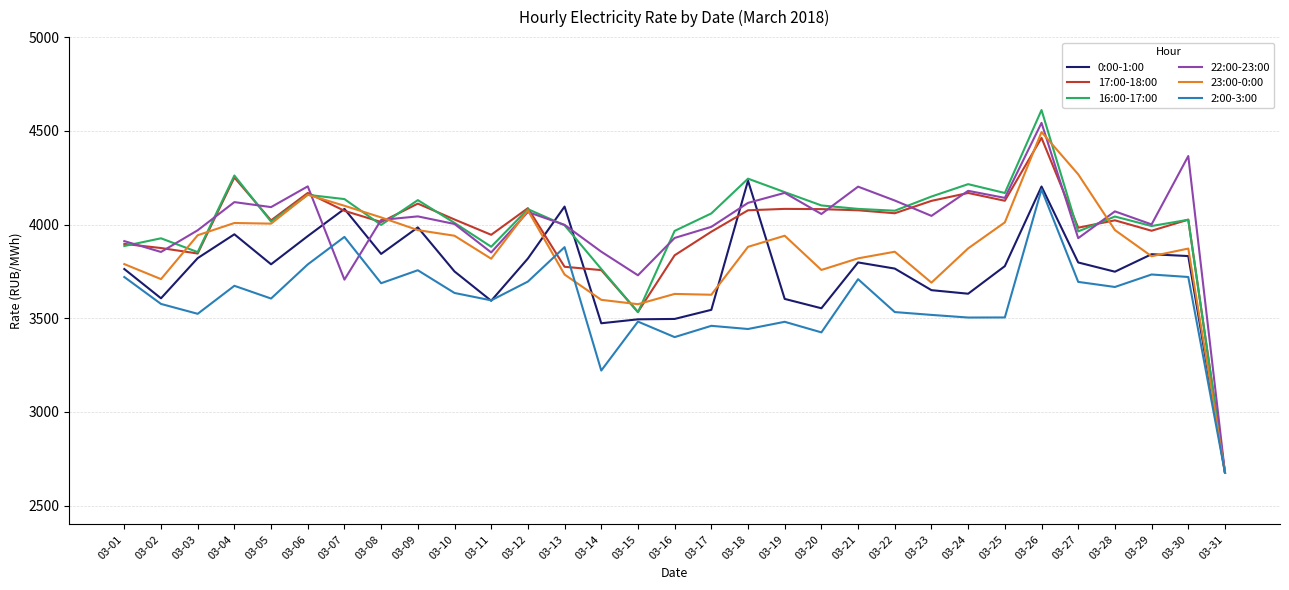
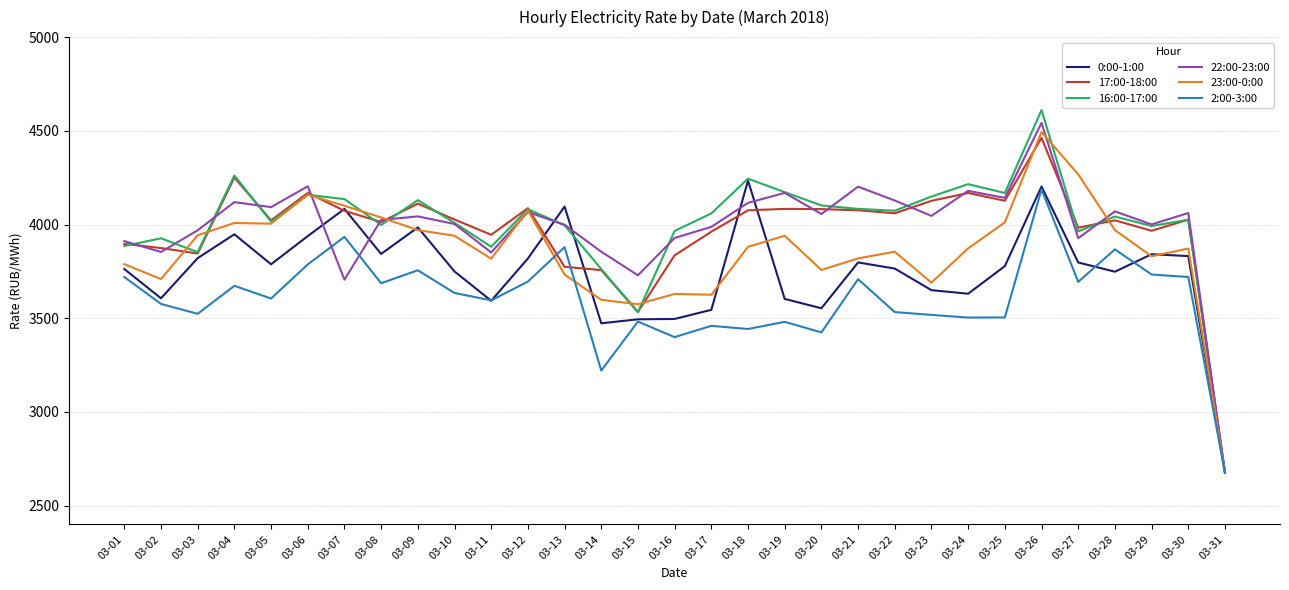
2:00-3:00, 03-28: 3670 -> 3870
22:00-23:00, 03-30: 4370 -> 4060
